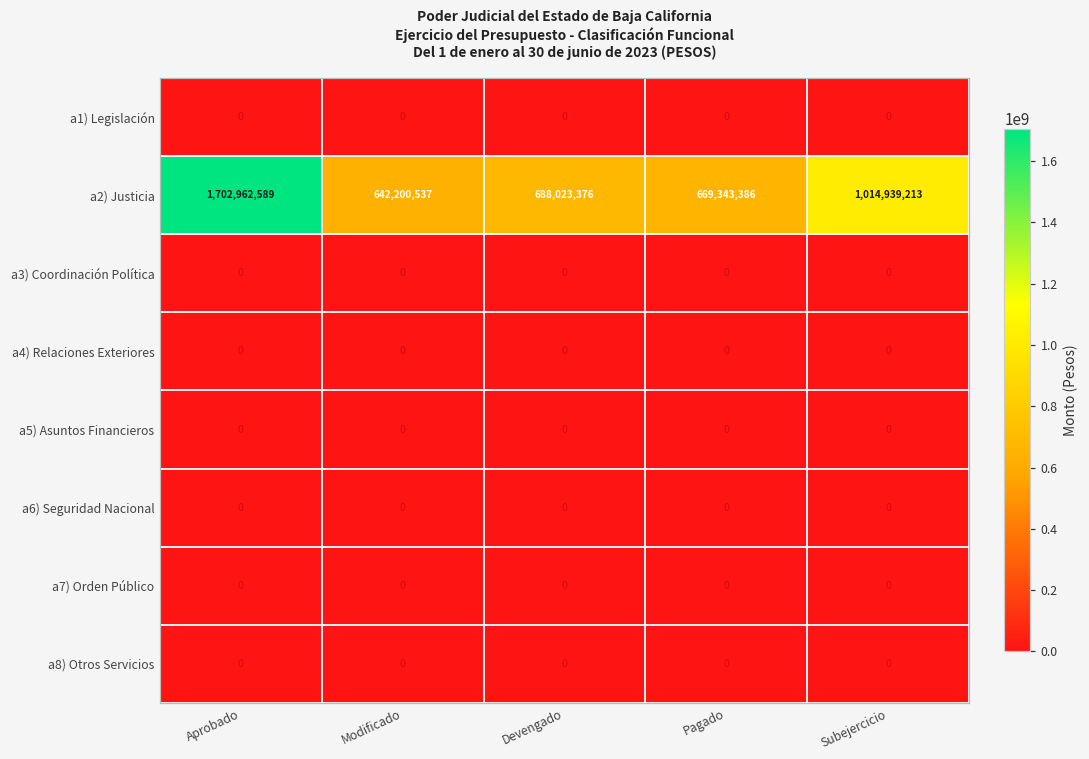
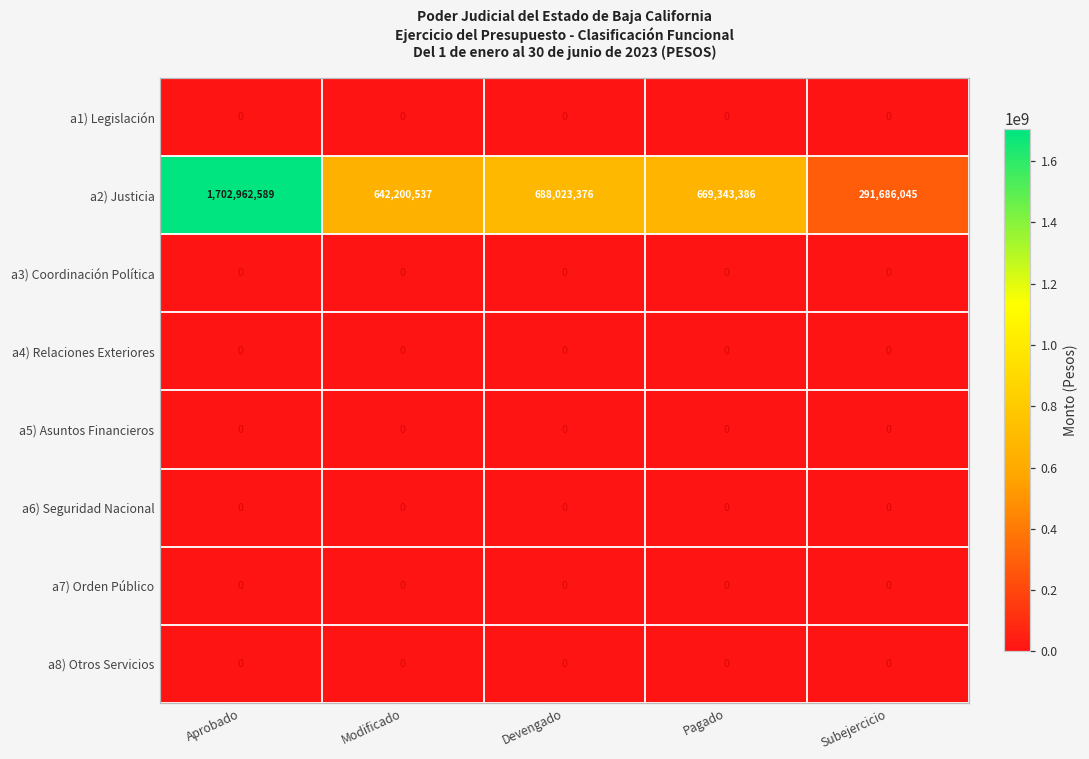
a2) Justicia, Subejercicio: 1,014,939,213 -> 291,686,045
